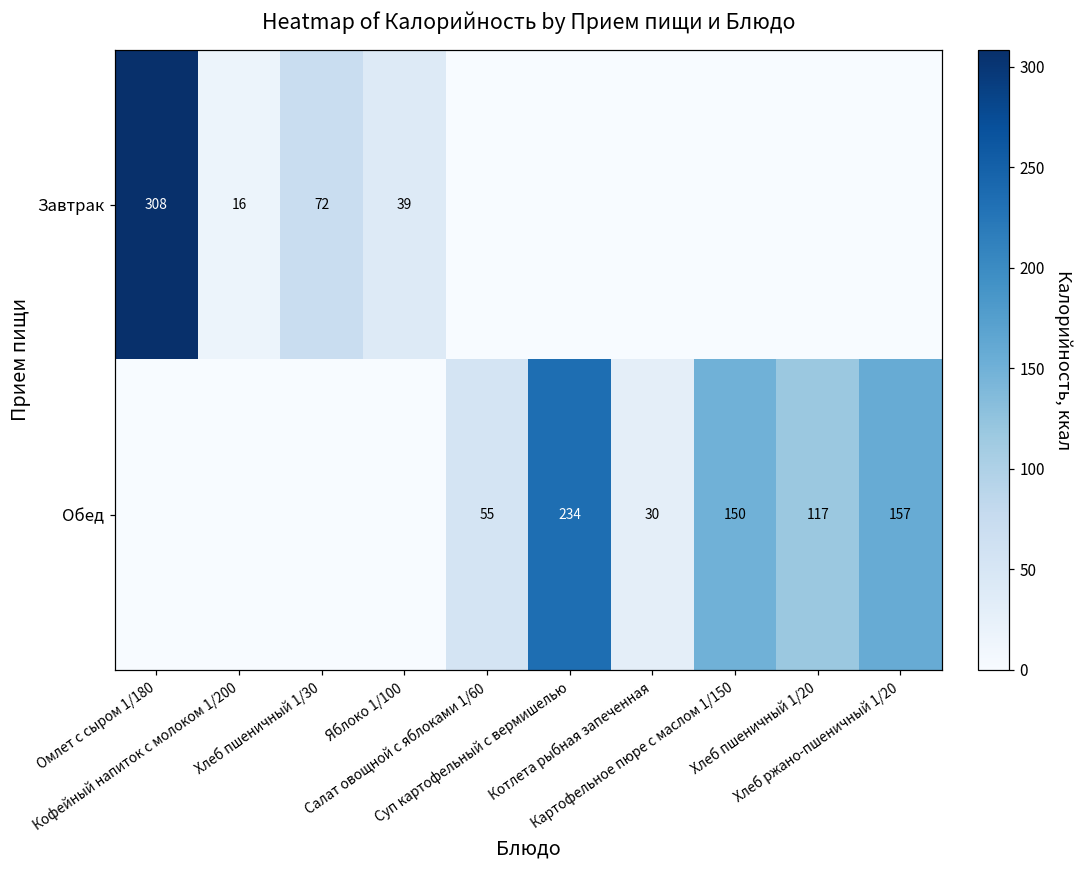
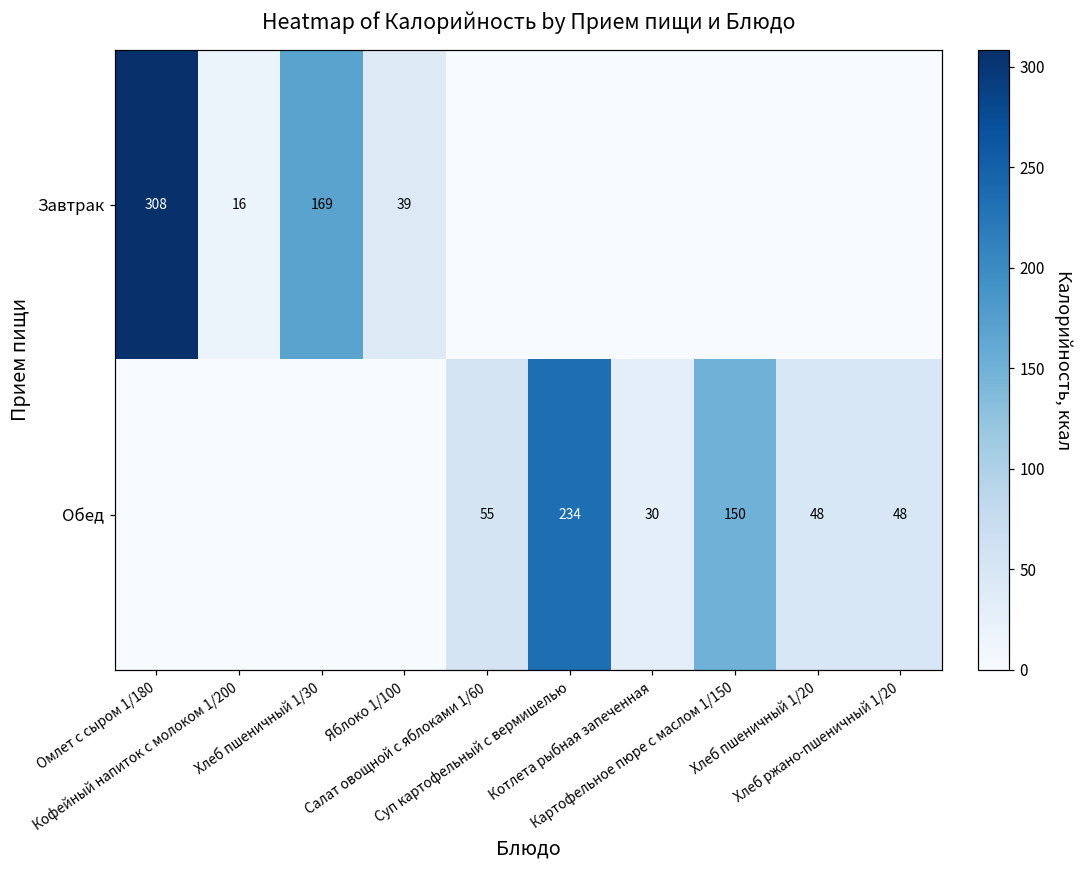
Завтрак, Хлеб пшеничный 1/30: 72 -> 169
Обед, Хлеб пшеничный 1/20: 117 -> 48
Обед, Хлеб ржано-пшеничный 1/20: 157 -> 48
